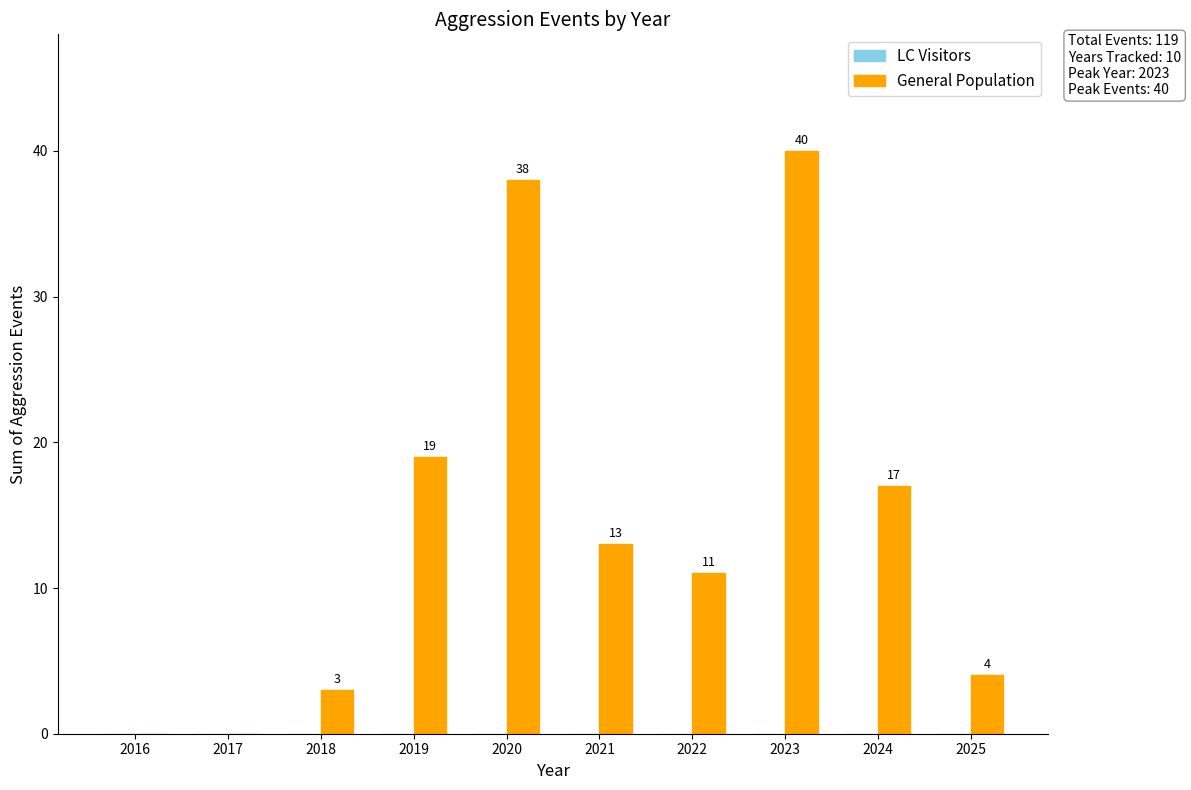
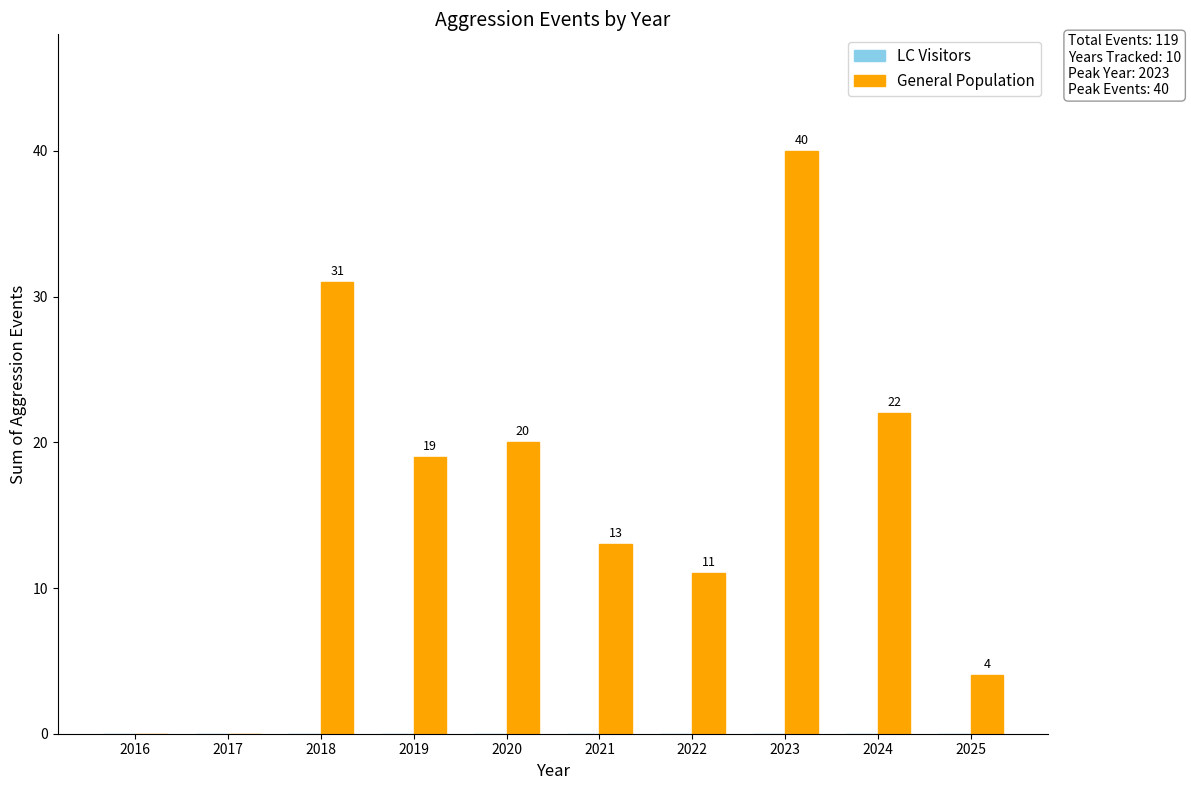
General Population, 2018: 3 -> 31
General Population, 2020: 38 -> 20
General Population, 2024: 17 -> 22
